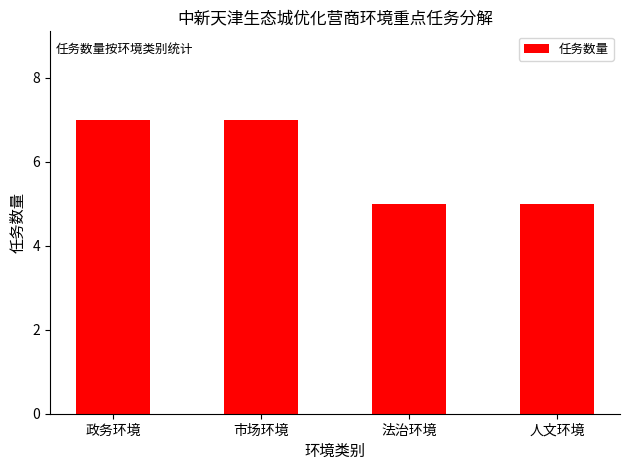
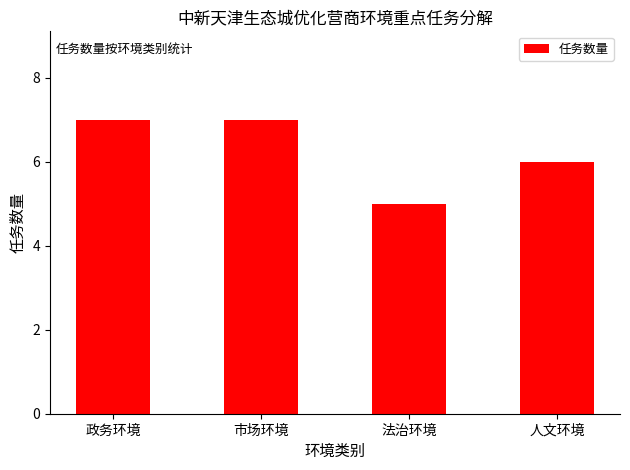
人文环境: 5 -> 6
